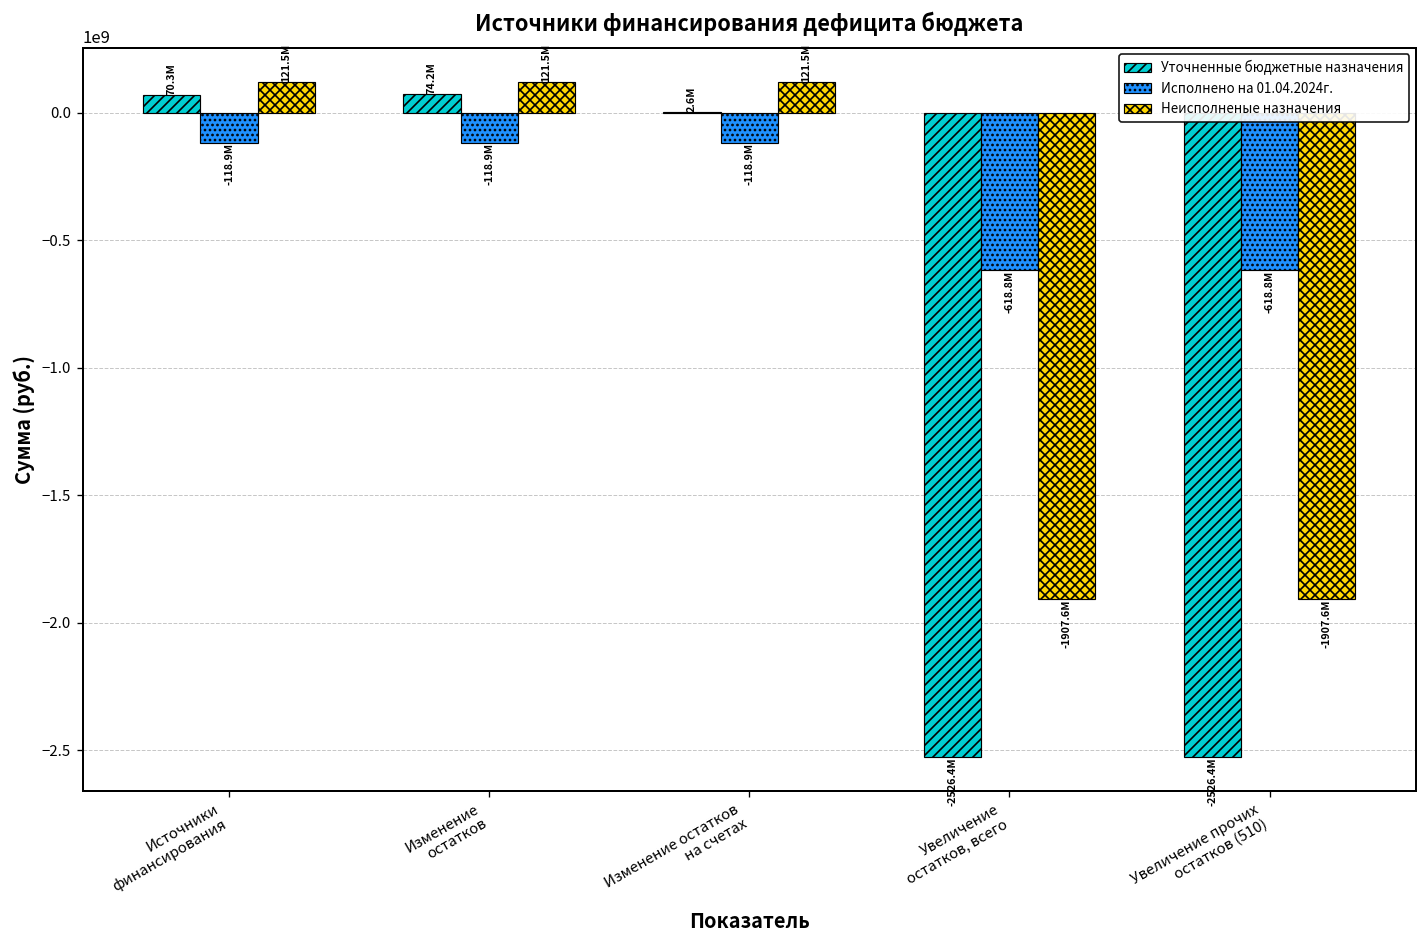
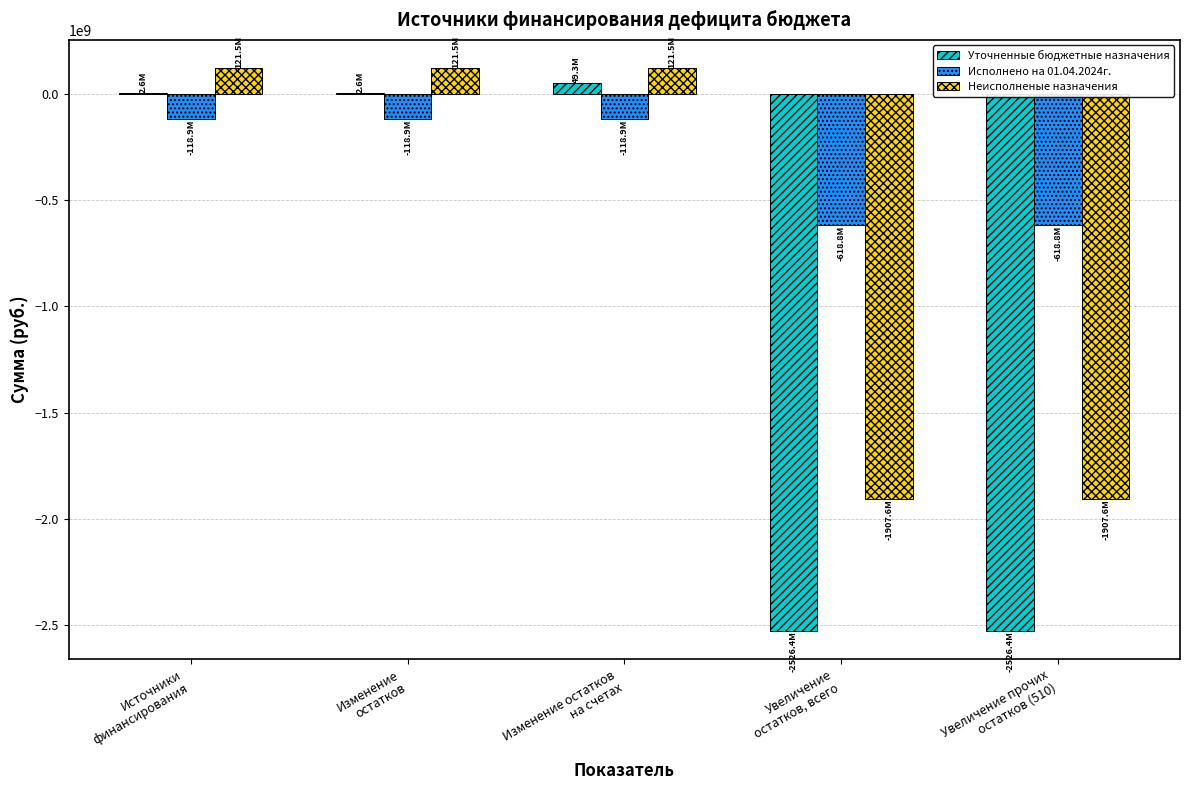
Уточненные бюджетные назначения, Источники финансирования: 70.3M -> 2.6M
Уточненные бюджетные назначения, Изменение остатков: 74.2M -> 2.6M
Уточненные бюджетные назначения, Изменение остатков на счетах: 2.6M -> 49.3M
